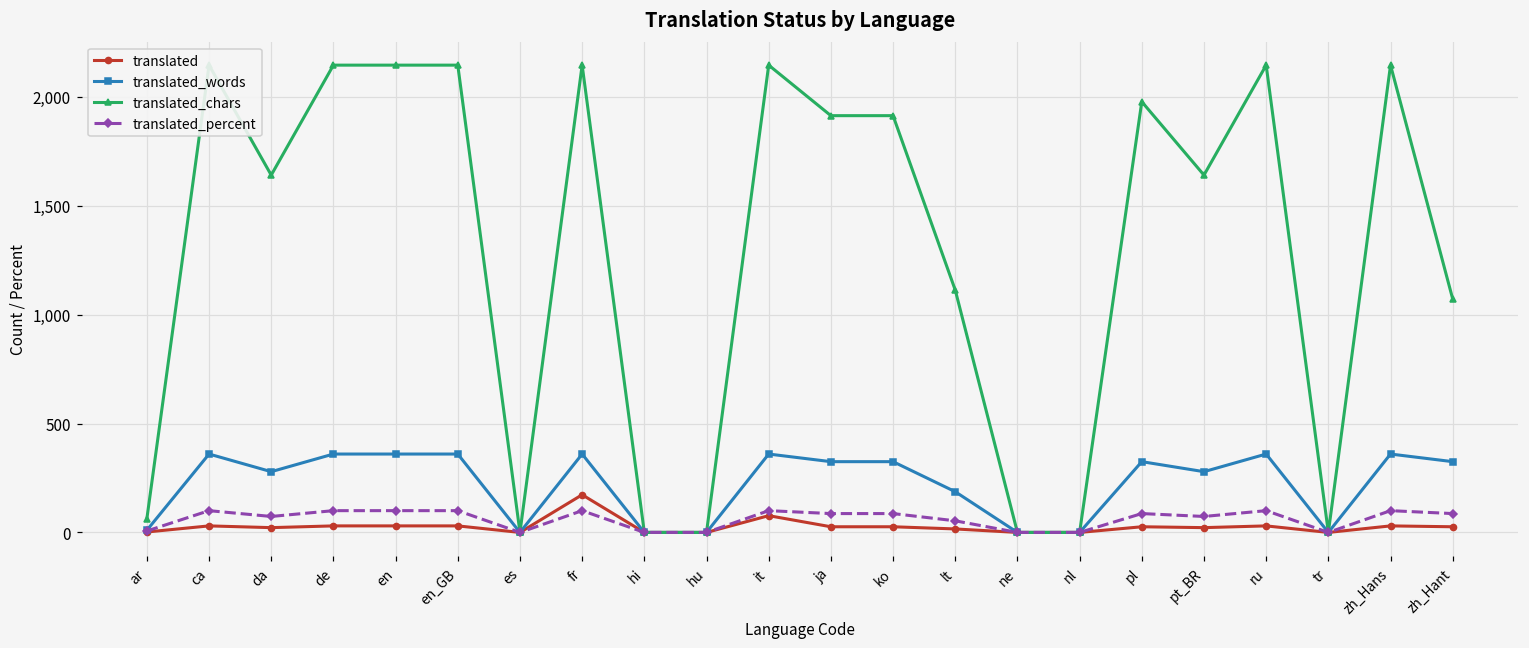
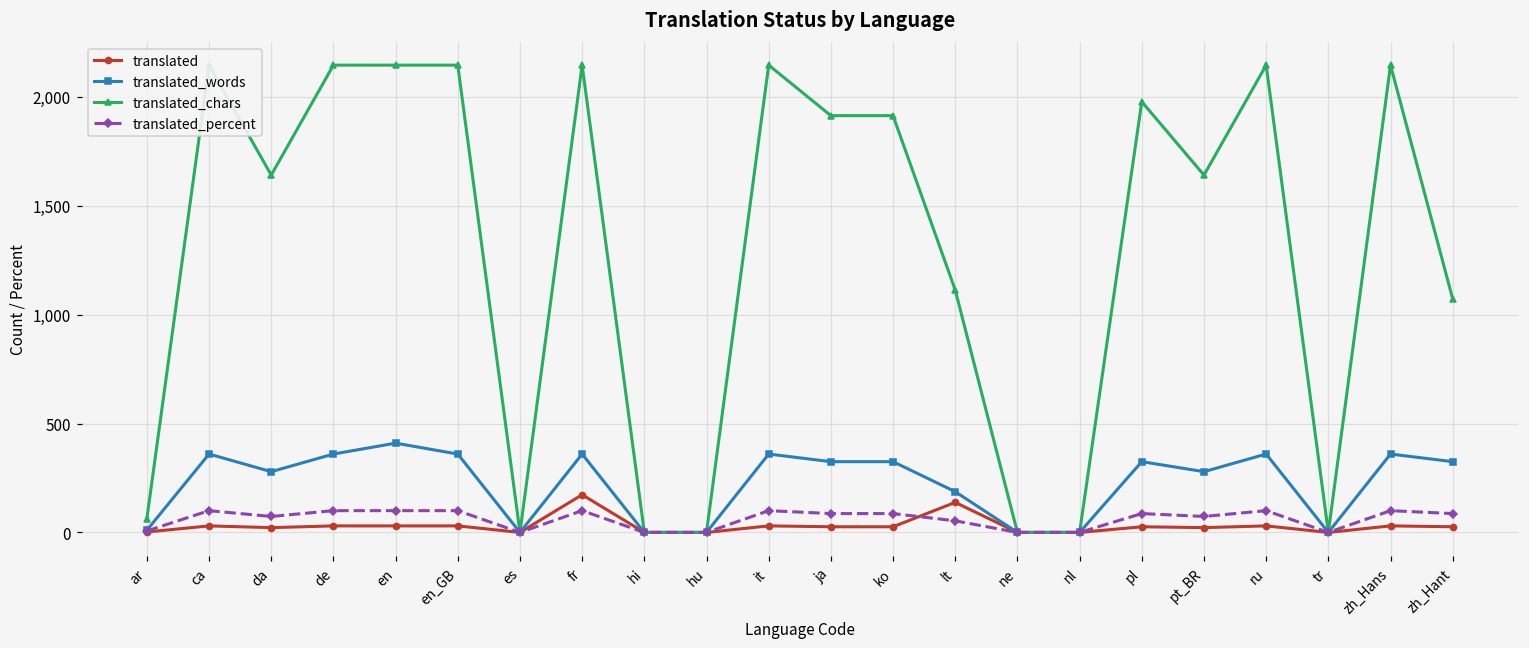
translated_words, en: 360 -> 410
translated, it: 80 -> 30
translated, lt: 20 -> 140
